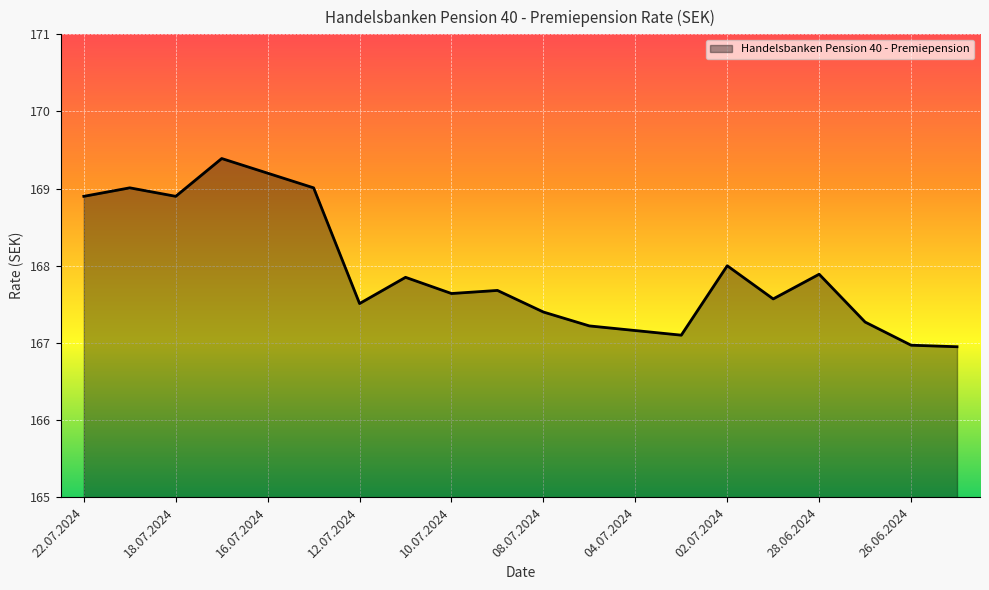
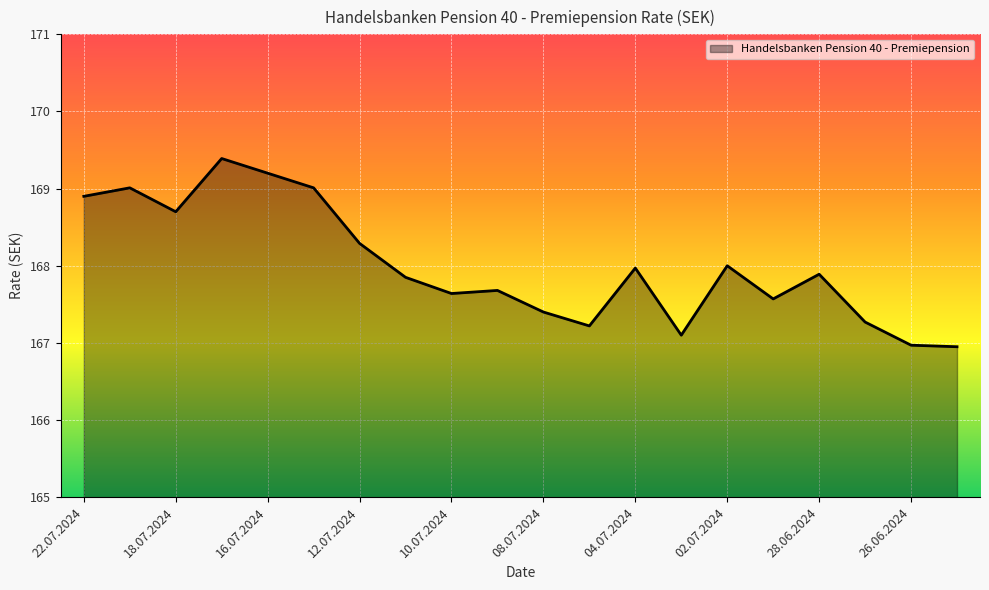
18.07.2024: 168.9 -> 168.7
12.07.2024: 167.5 -> 168.3
04.07.2024: 167.2 -> 168.0
